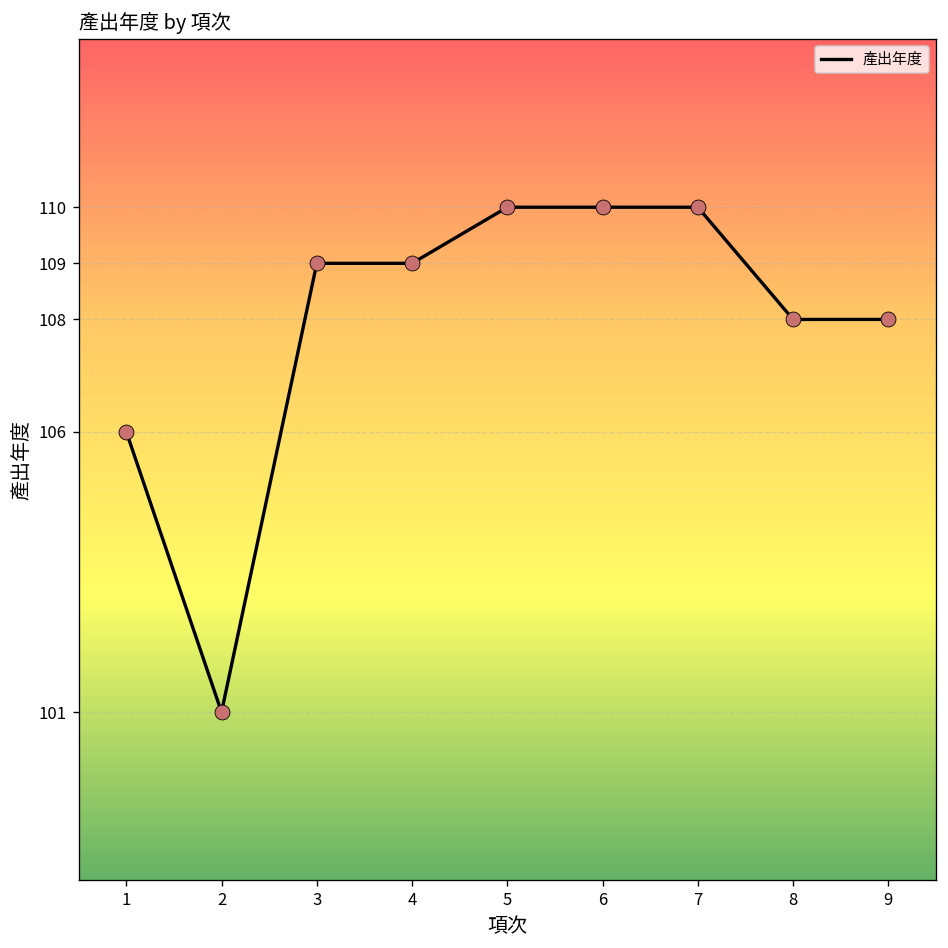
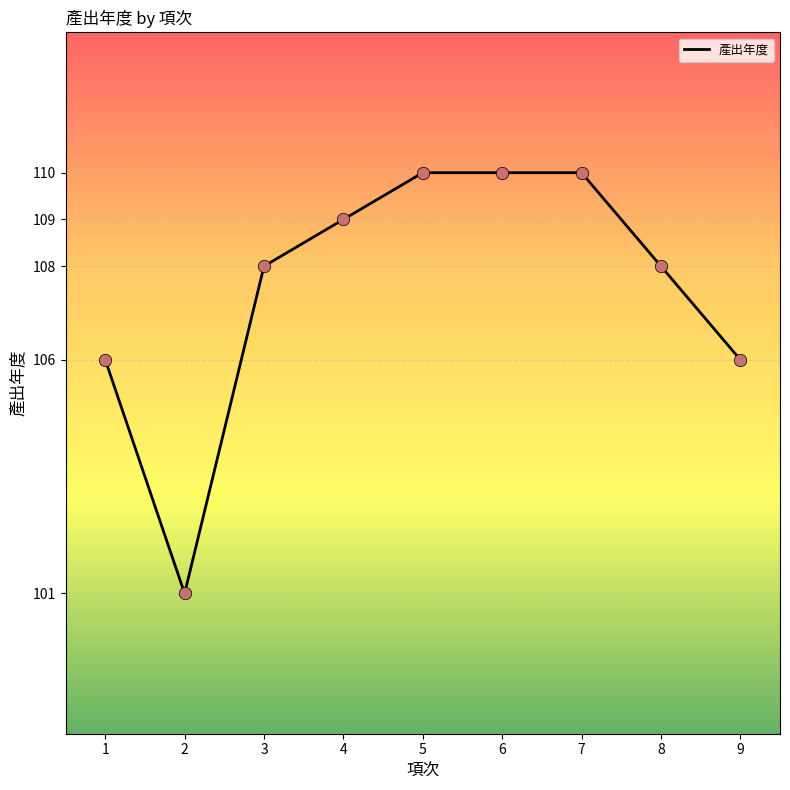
3: 109 -> 108
9: 108 -> 106
